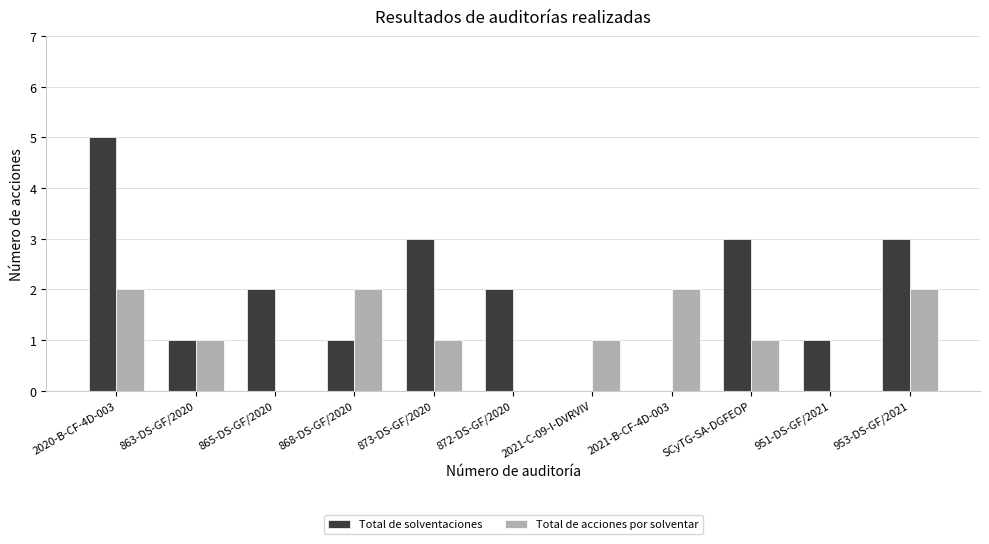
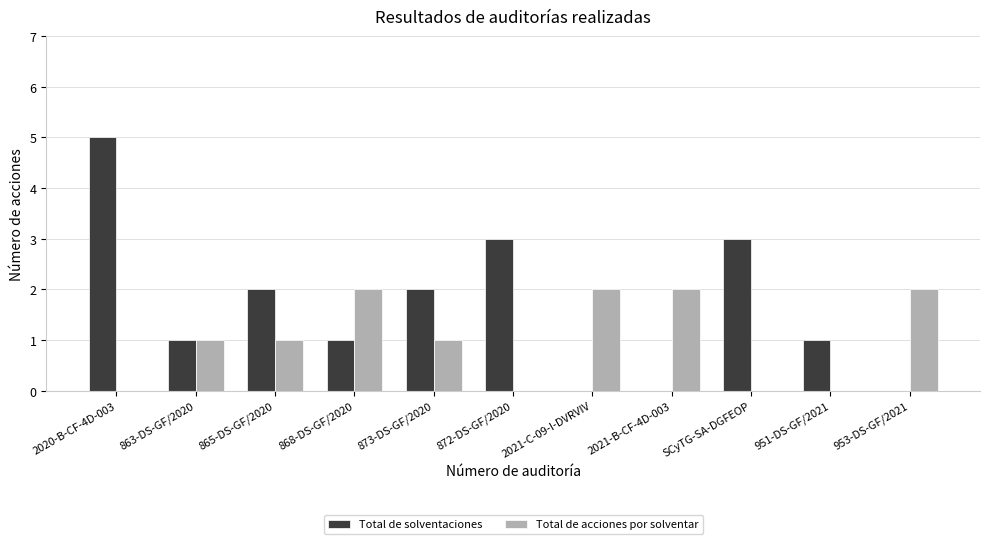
Total de acciones por solventar, 2020-B-CF-4D-003: 2 -> 0
Total de acciones por solventar, 865-DS-GF/2020: 0 -> 1
Total de solventaciones, 873-DS-GF/2020: 3 -> 2
Total de solventaciones, 872-DS-GF/2020: 2 -> 3
Total de acciones por solventar, 2021-C-09-I-DVRVIV: 1 -> 2
Total de acciones por solventar, SCyTG-SA-DGFEOP: 1 -> 0
Total de solventaciones, 953-DS-GF/2021: 3 -> 0
